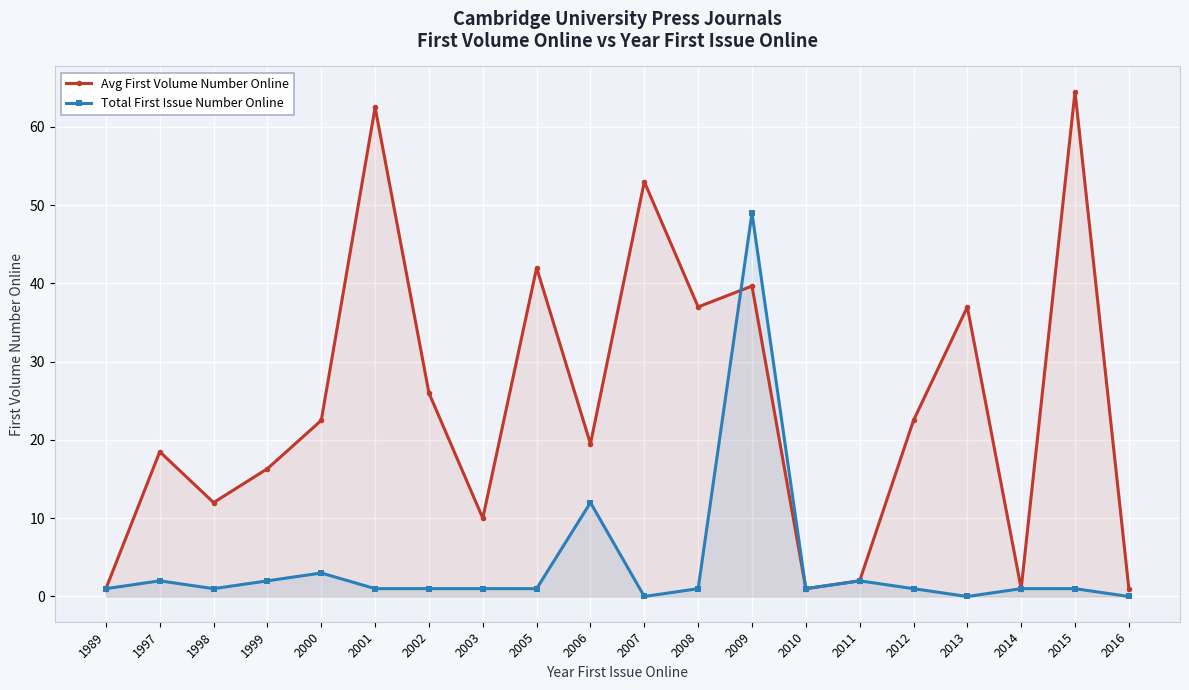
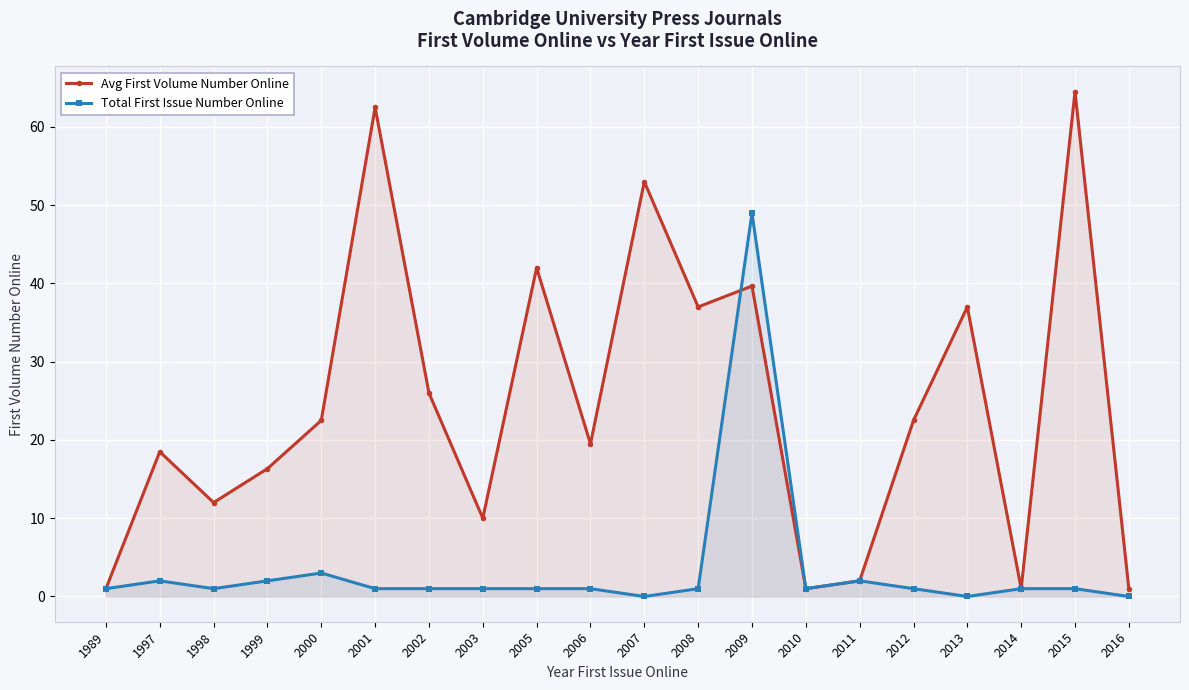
Total First Issue Number Online, 2006: 12 -> 1
